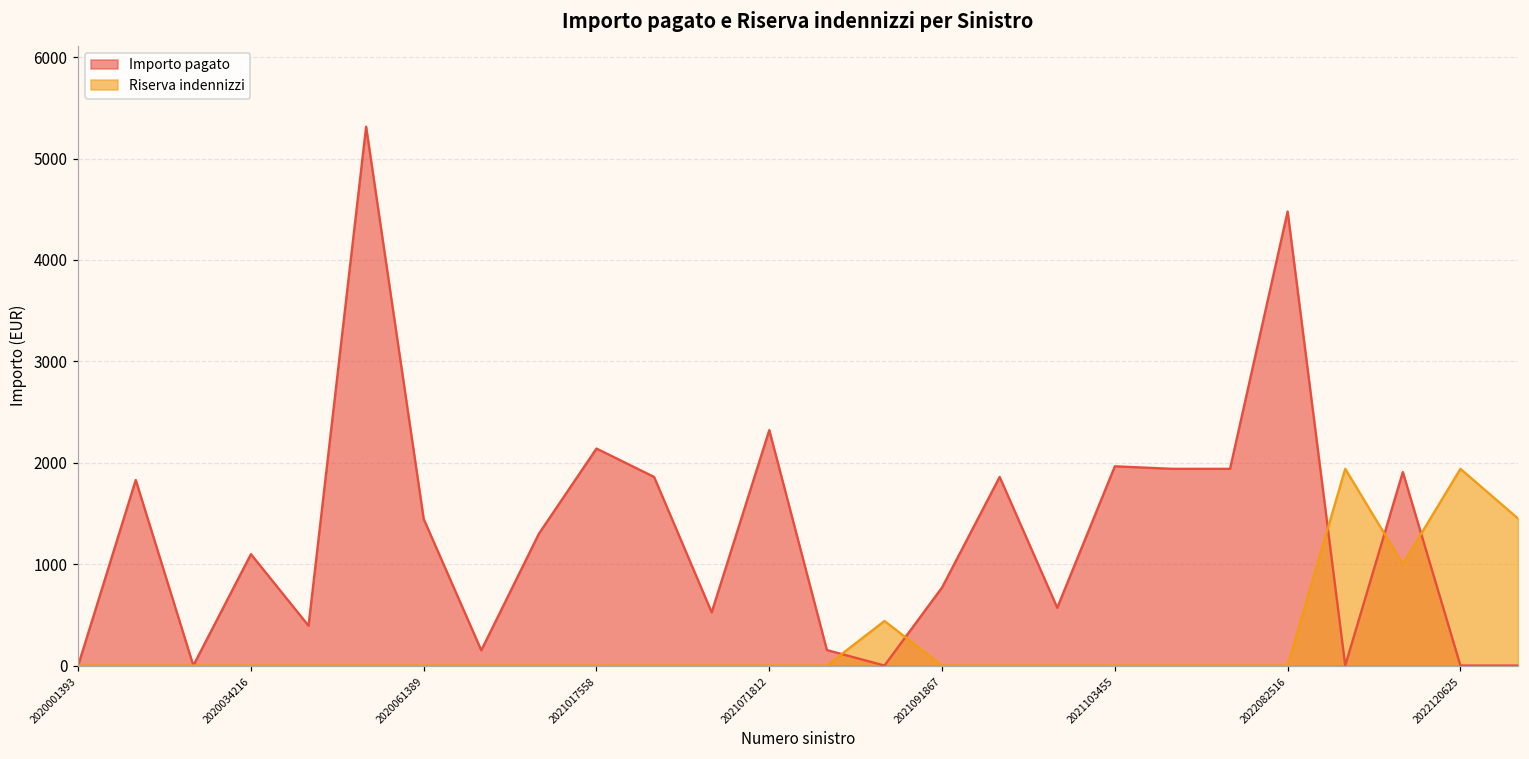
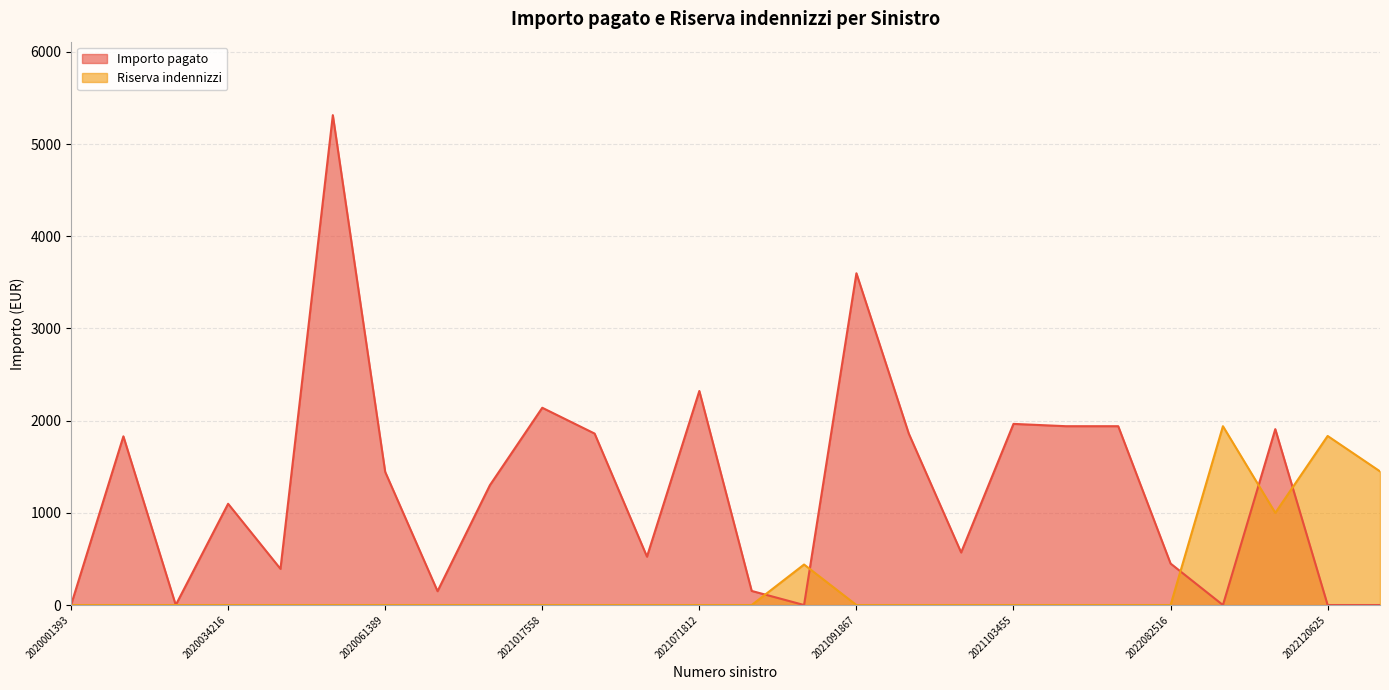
Importo pagato, 2021091867: 800 -> 3600
Importo pagato, 2022082516: 4500 -> 500
Riserva indennizzi, 2022120625: 1900 -> 1800
